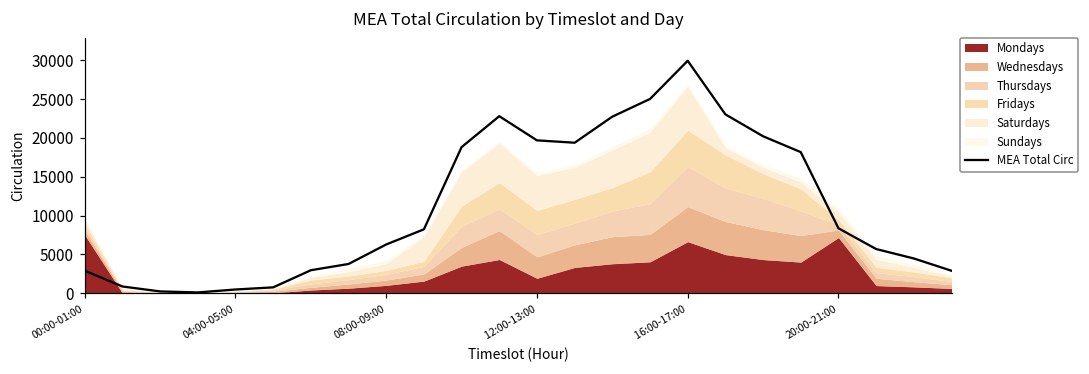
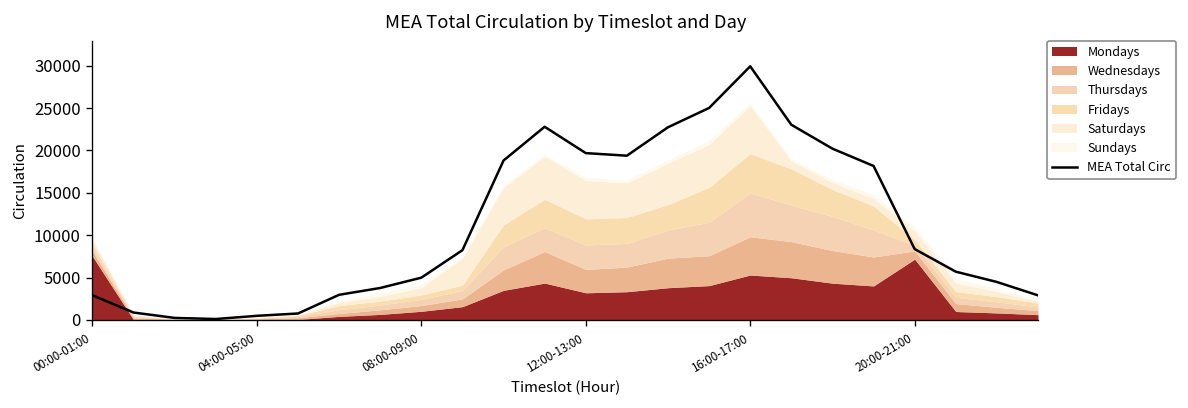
MEA Total Circ, 08:00-09:00: 6000 -> 5000
Mondays, 12:00-13:00: 2000 -> 3000
Mondays, 16:00-17:00: 7000 -> 5000
